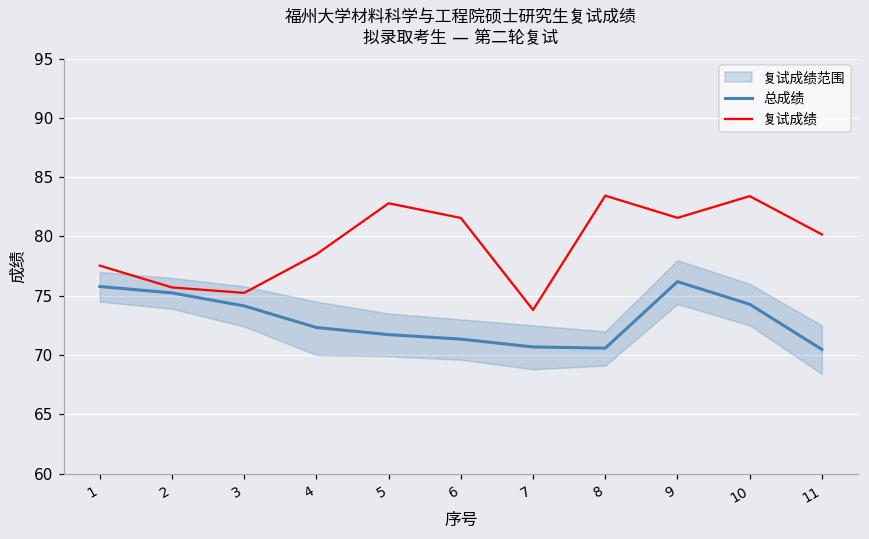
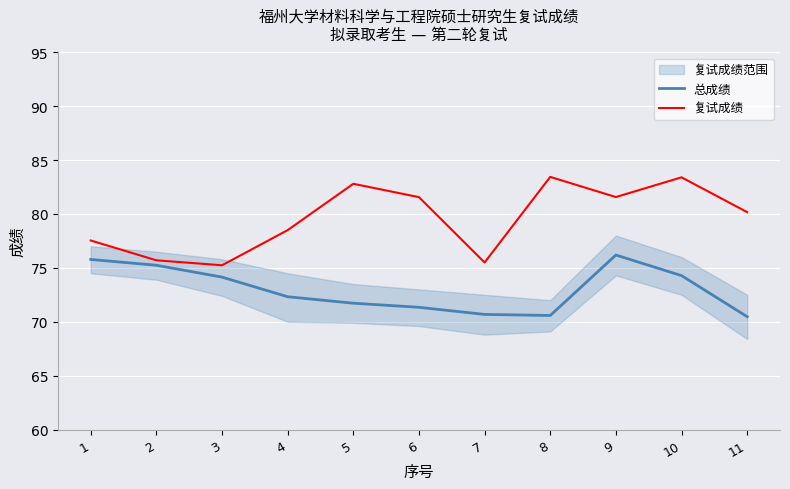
复试成绩, 7: 73.8 -> 75.5
